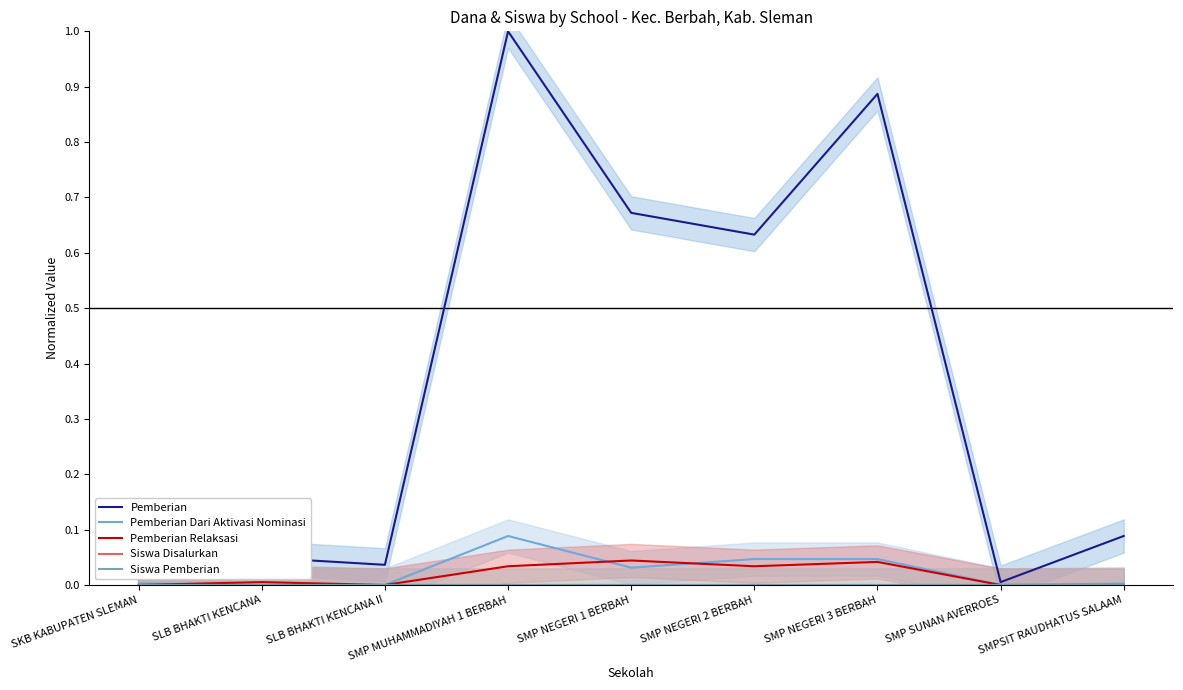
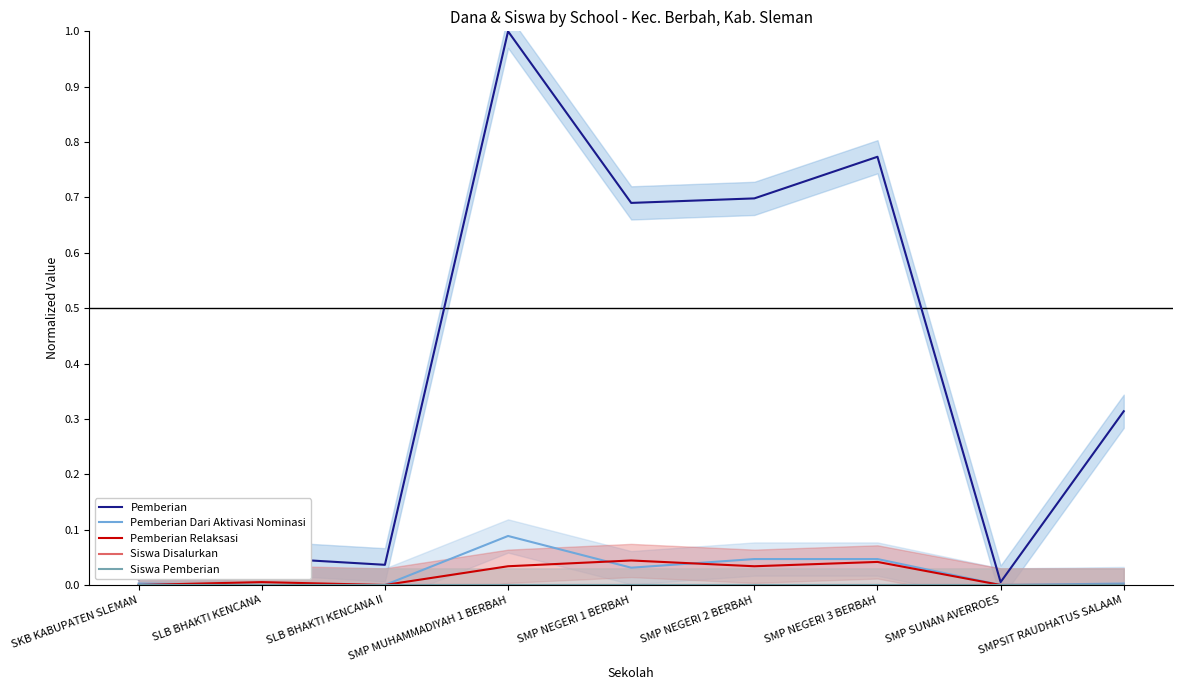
Pemberian, SMP NEGERI 1 BERBAH: 0.67 -> 0.69
Pemberian, SMP NEGERI 2 BERBAH: 0.63 -> 0.70
Pemberian, SMP NEGERI 3 BERBAH: 0.89 -> 0.77
Pemberian, SMPSIT RAUDHATUS SALAAM: 0.09 -> 0.31
